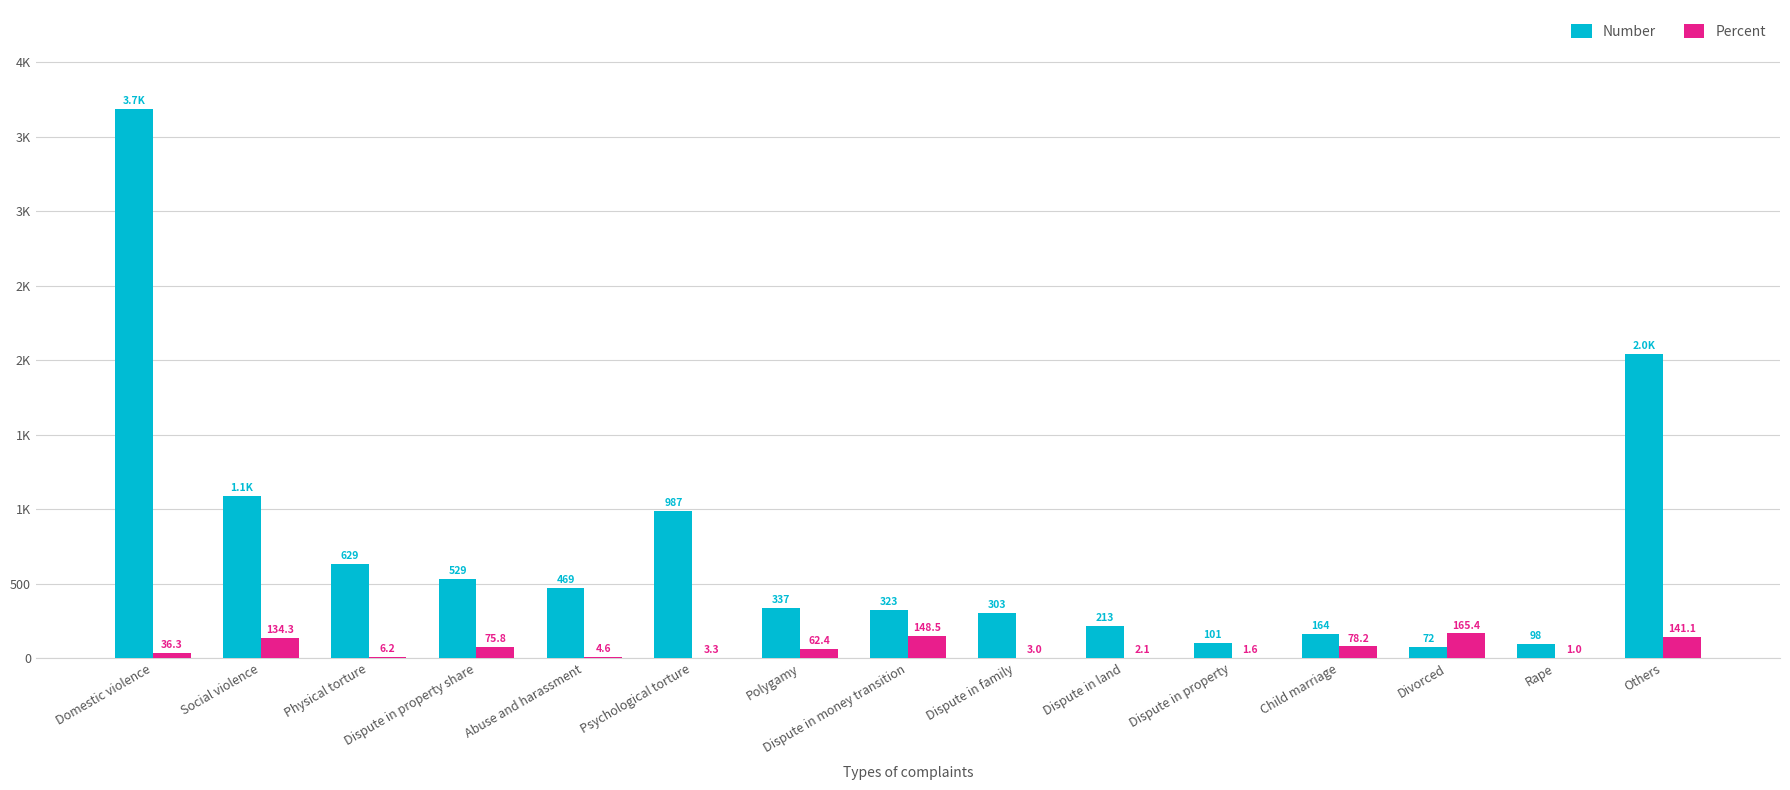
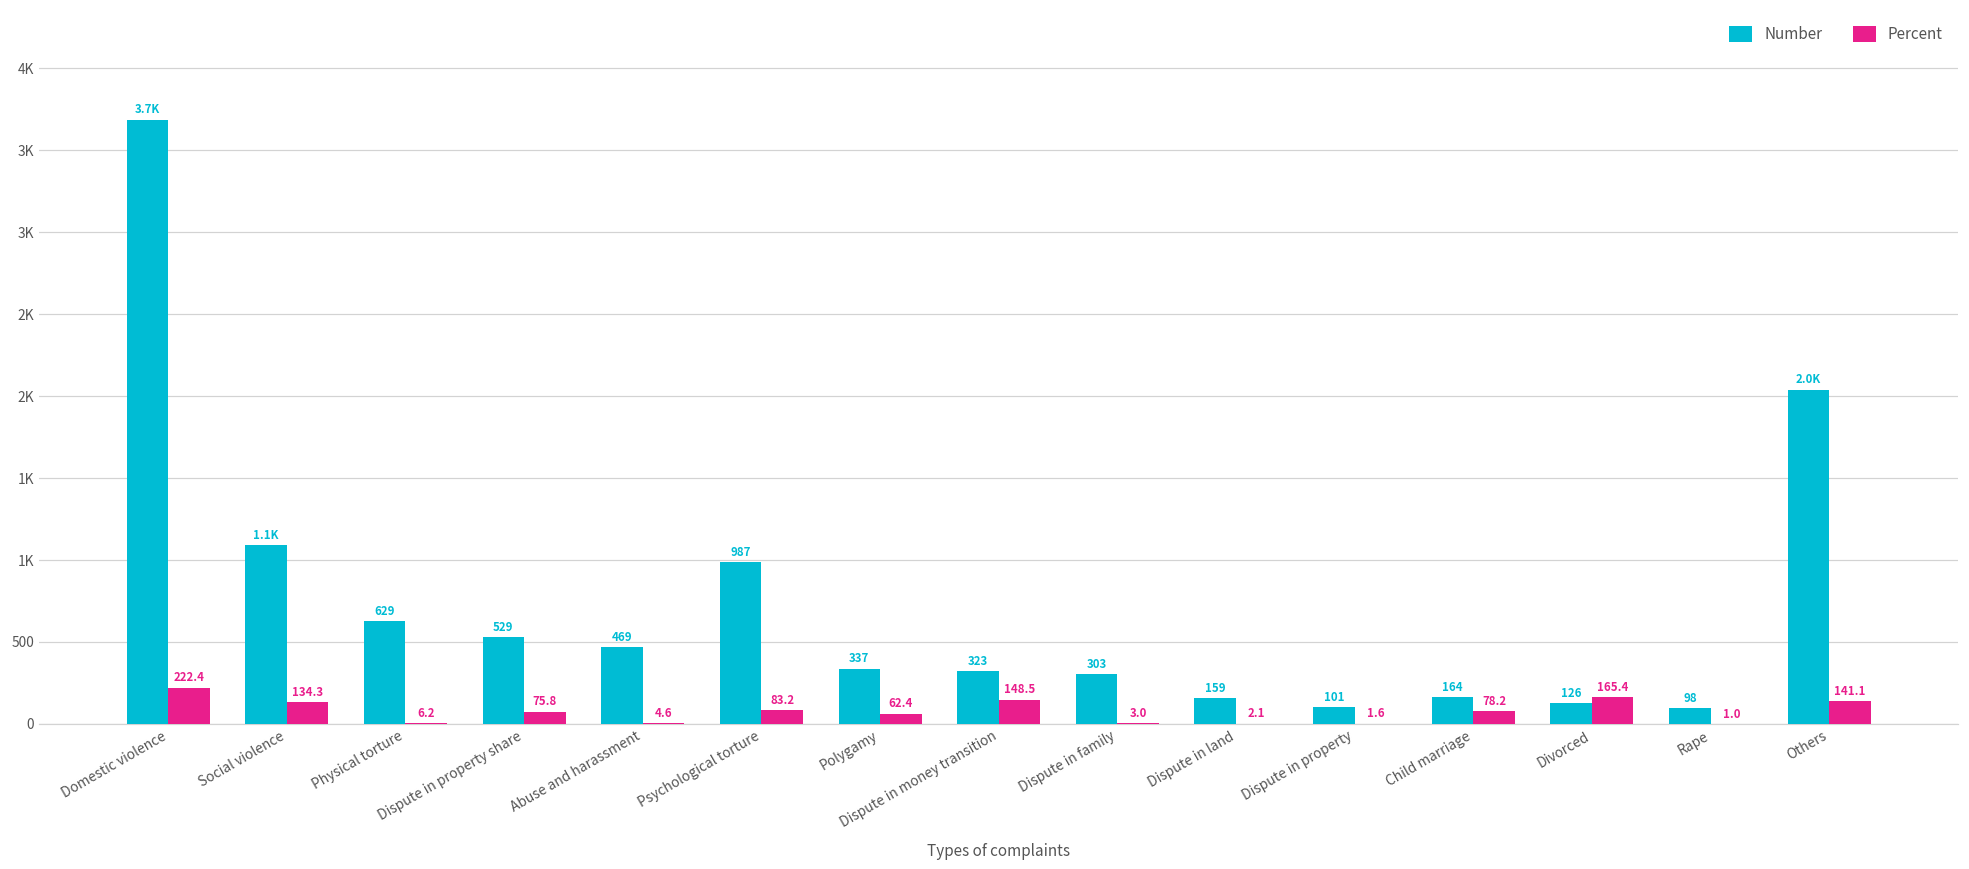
Percent, Domestic violence: 36.3 -> 222.4
Percent, Psychological torture: 3.3 -> 83.2
Number, Dispute in land: 213 -> 159
Number, Divorced: 72 -> 126
